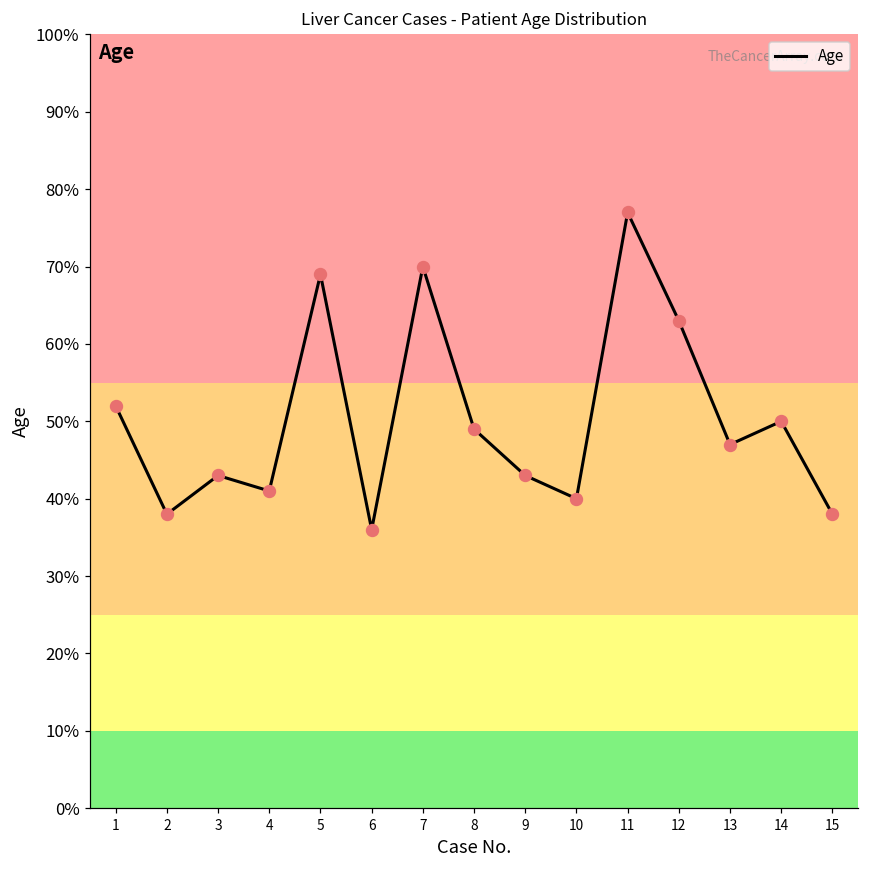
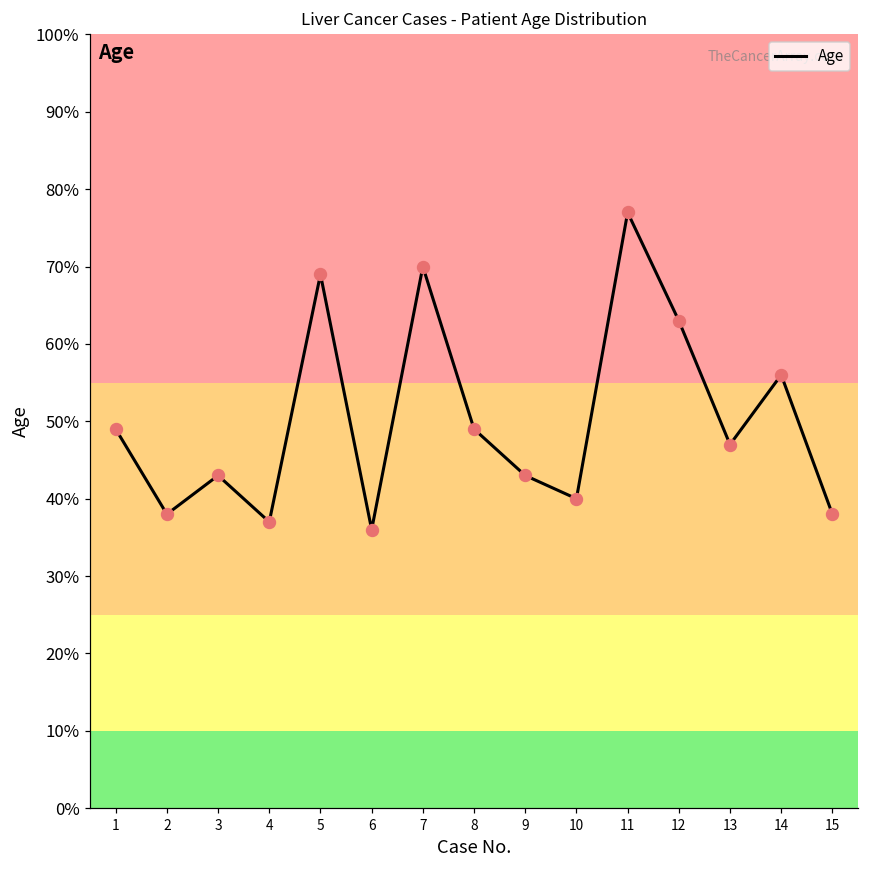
1: 52% -> 49%
4: 41% -> 37%
14: 50% -> 56%
